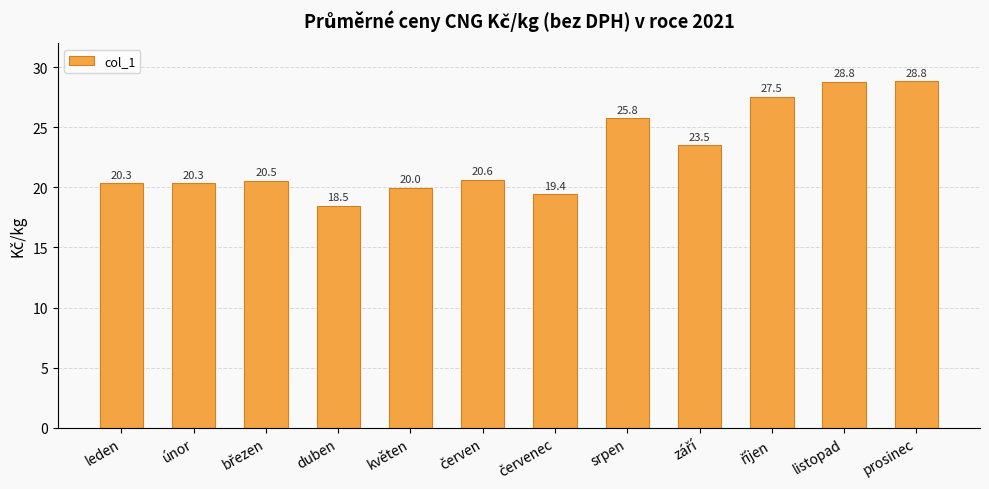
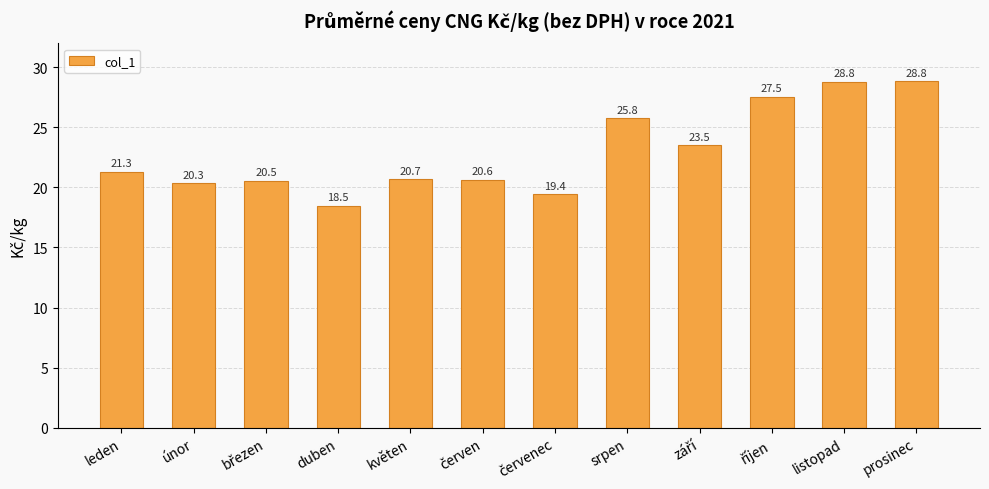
leden: 20.3 -> 21.3
květen: 20.0 -> 20.7
